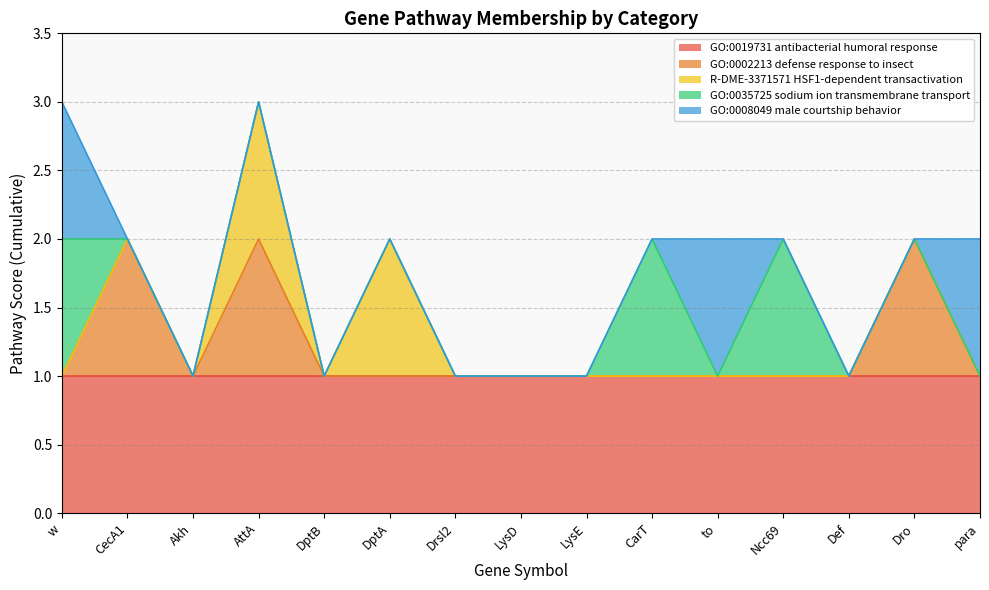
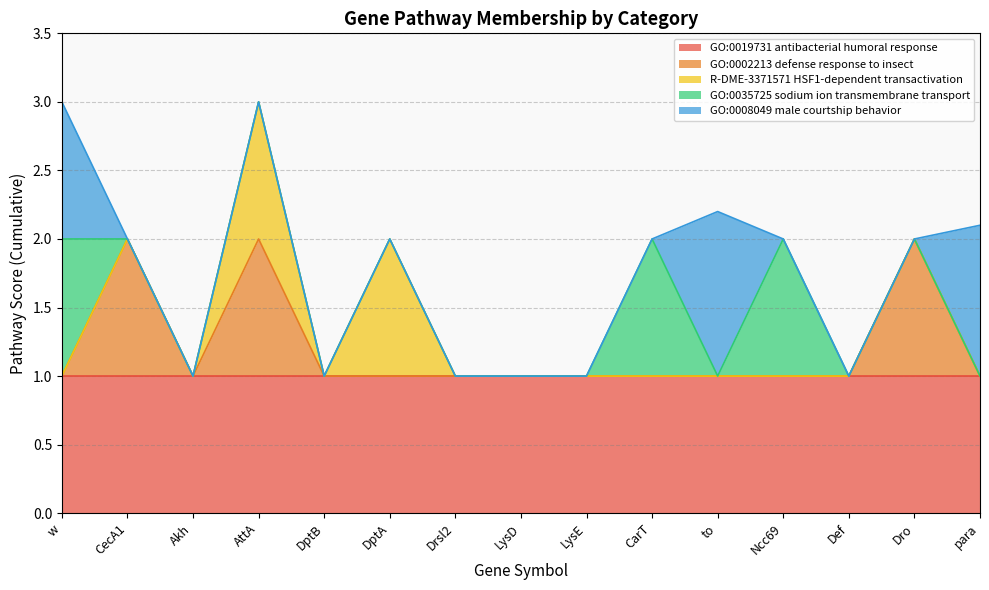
GO:0008049 male courtship behavior, to: 1.0 -> 1.2
GO:0008049 male courtship behavior, para: 1.0 -> 1.1
